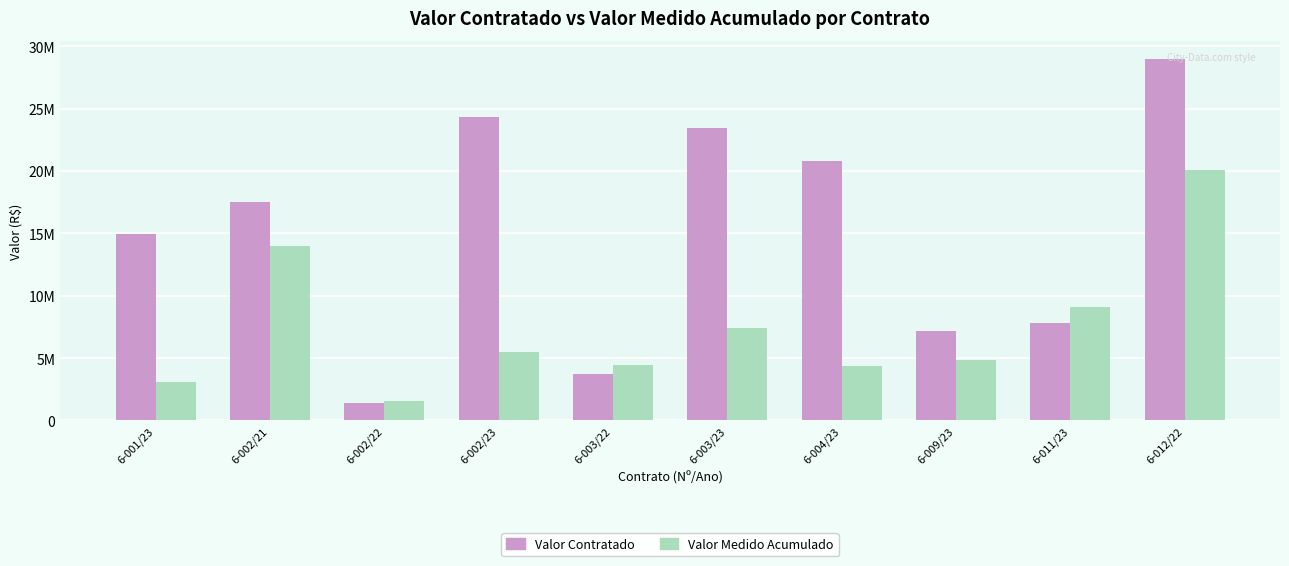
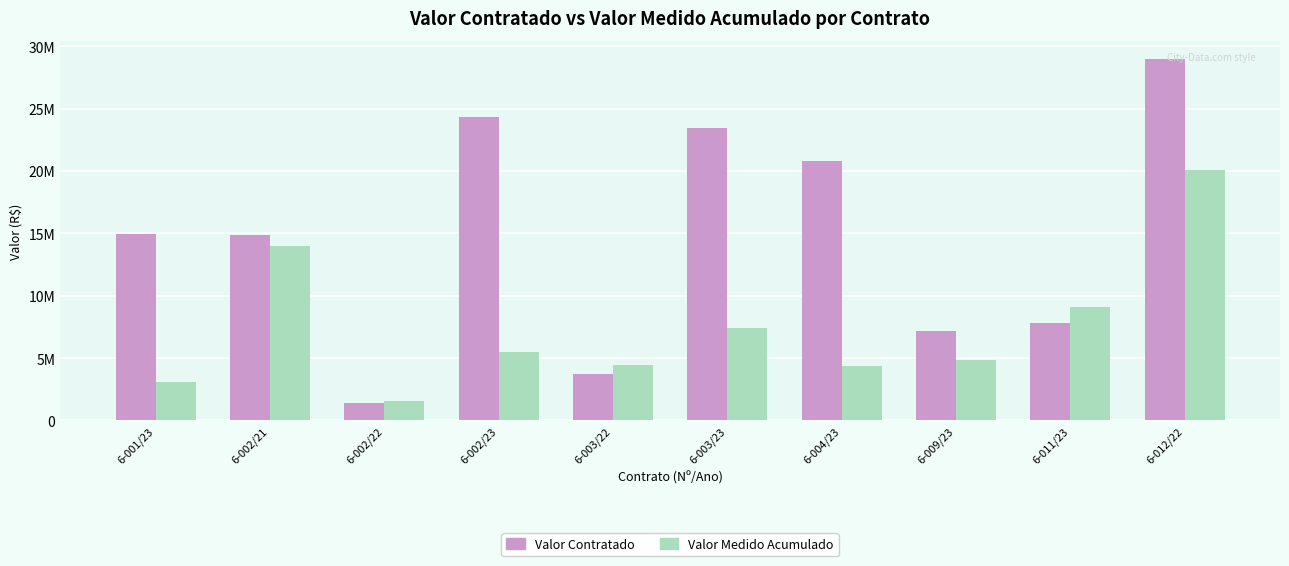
Valor Contratado, 6-002/21: 17500000 -> 14900000
